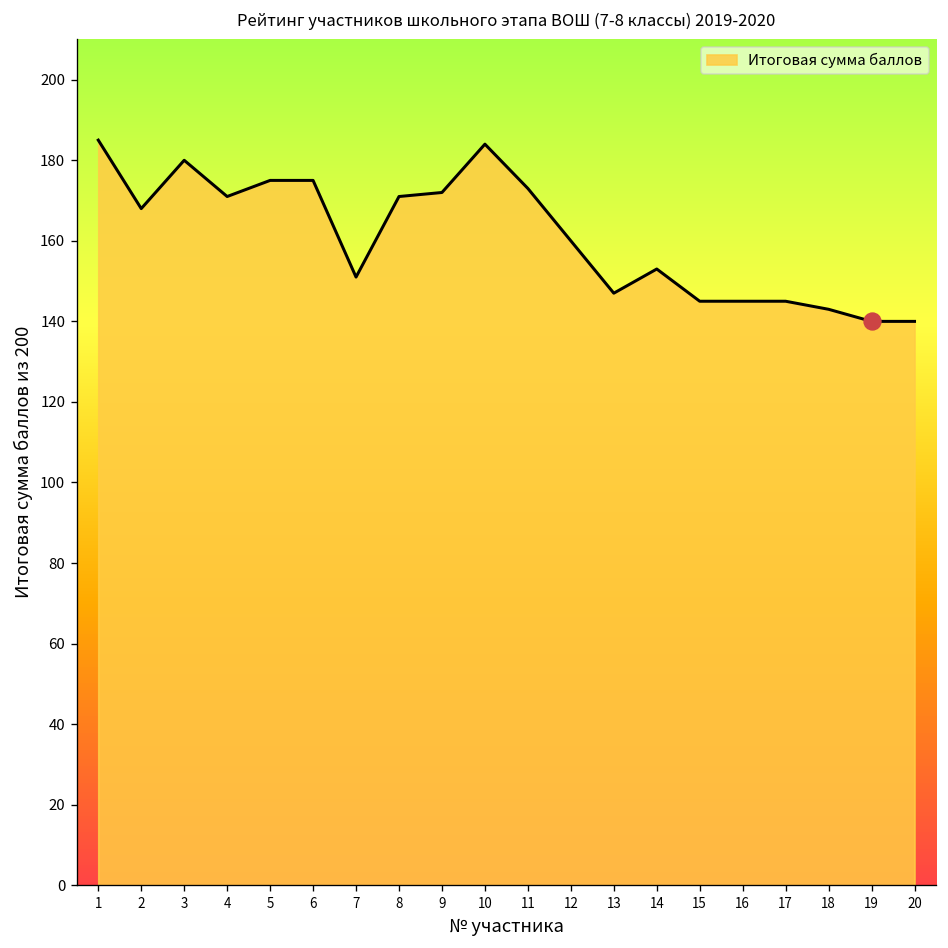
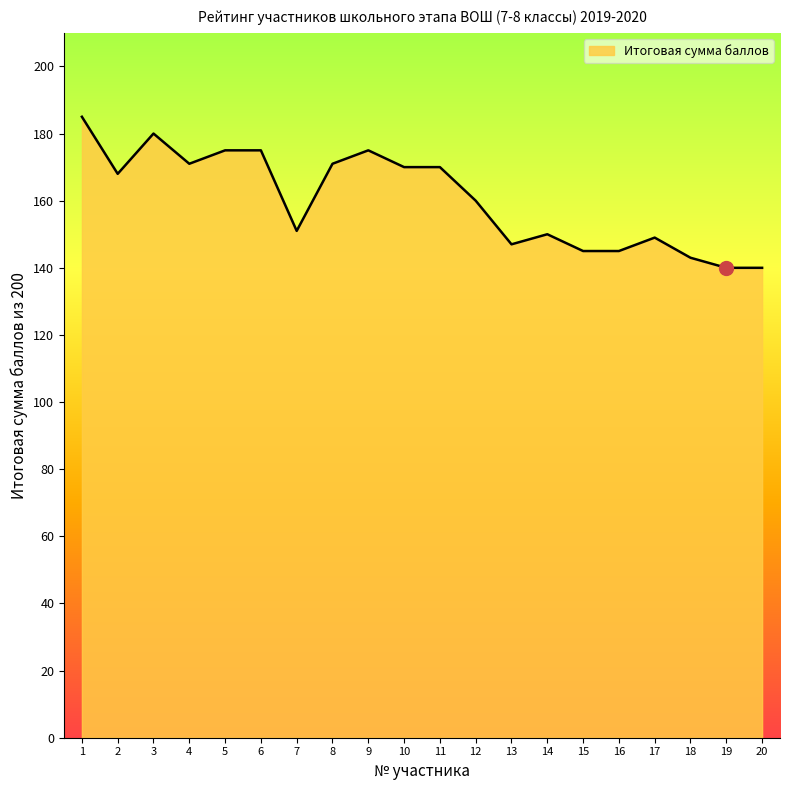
Итоговая сумма баллов, 9: 172 -> 175
Итоговая сумма баллов, 10: 184 -> 170
Итоговая сумма баллов, 11: 173 -> 170
Итоговая сумма баллов, 14: 153 -> 150
Итоговая сумма баллов, 17: 145 -> 149
